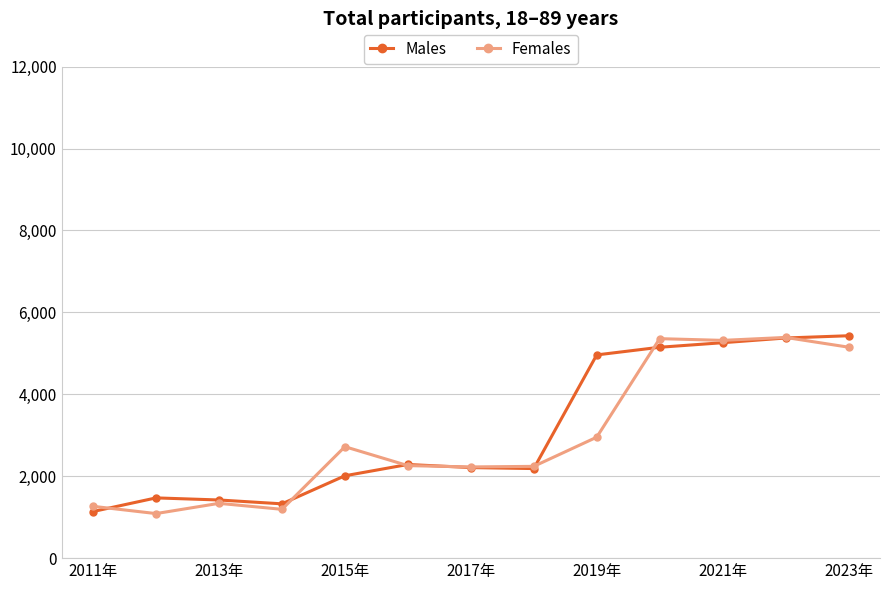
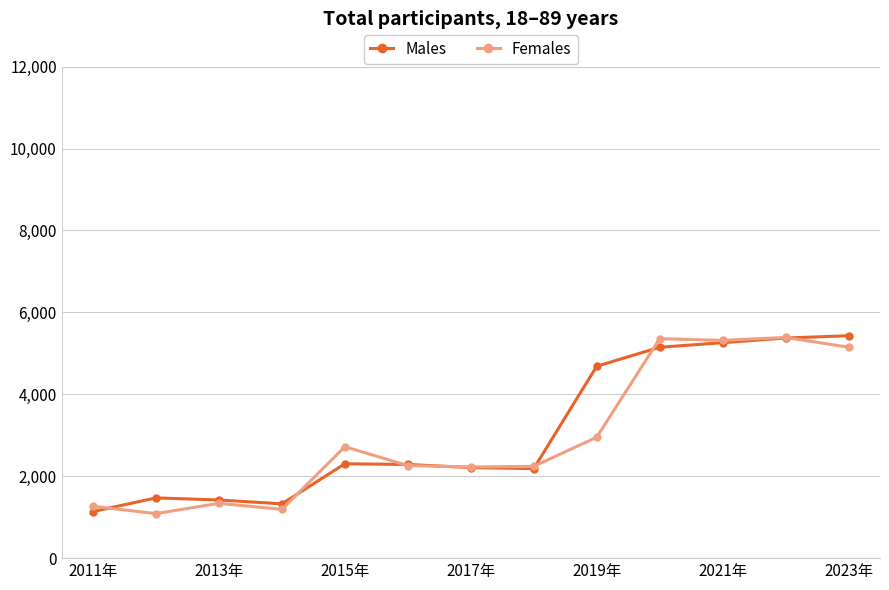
Males, 2015年: 2,000 -> 2,300
Males, 2019年: 5,000 -> 4,700
